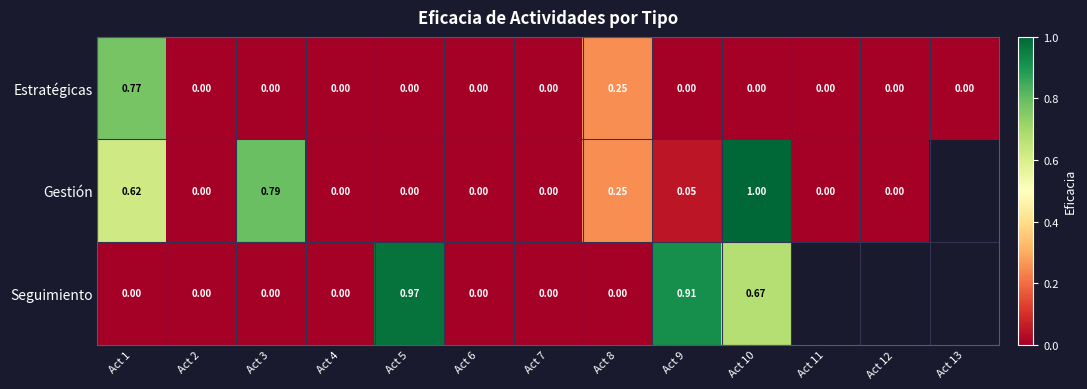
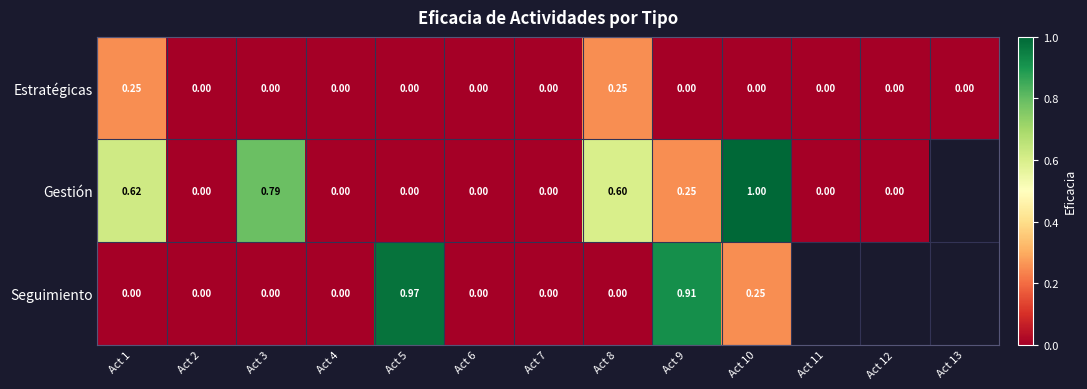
Estratégicas, Act 1: 0.77 -> 0.25
Gestión, Act 8: 0.25 -> 0.60
Gestión, Act 9: 0.05 -> 0.25
Seguimiento, Act 10: 0.67 -> 0.25
